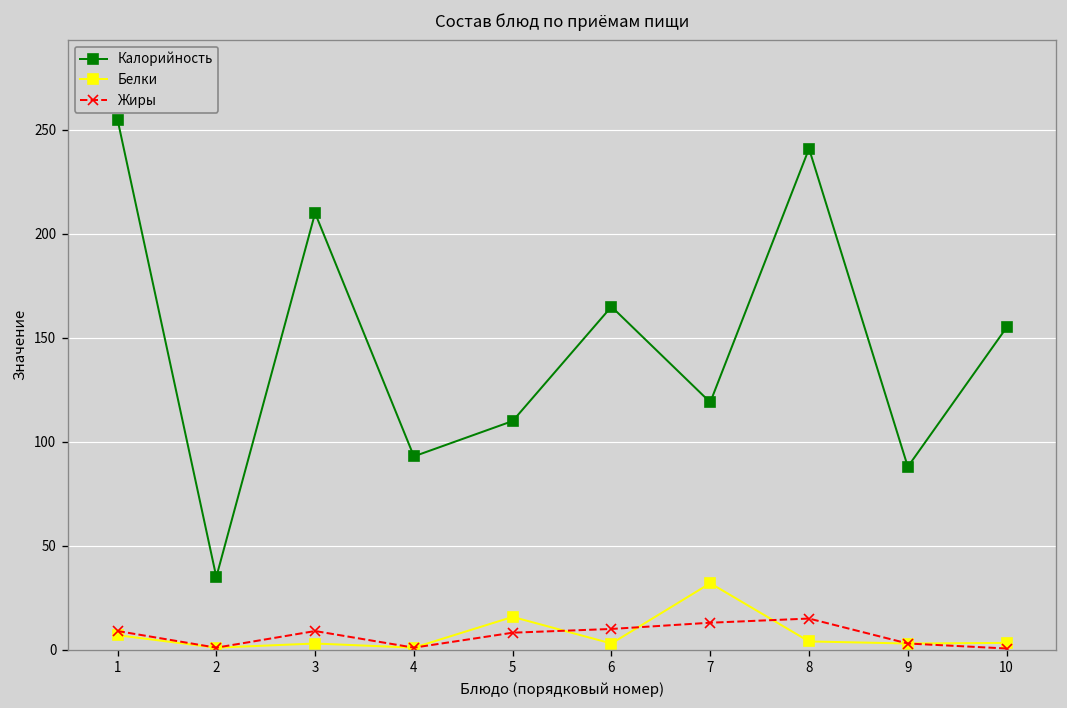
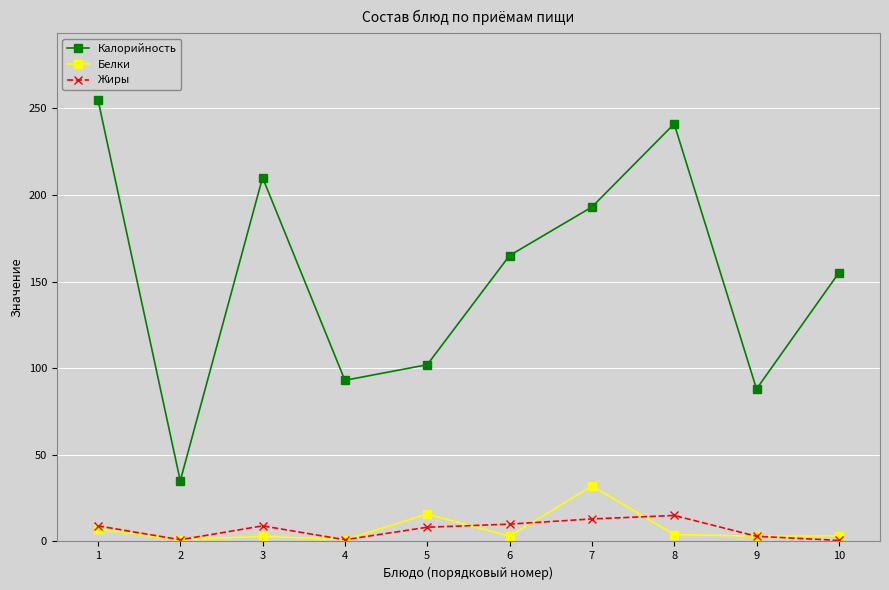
Калорийность, 5: 110 -> 102
Калорийность, 7: 119 -> 193
